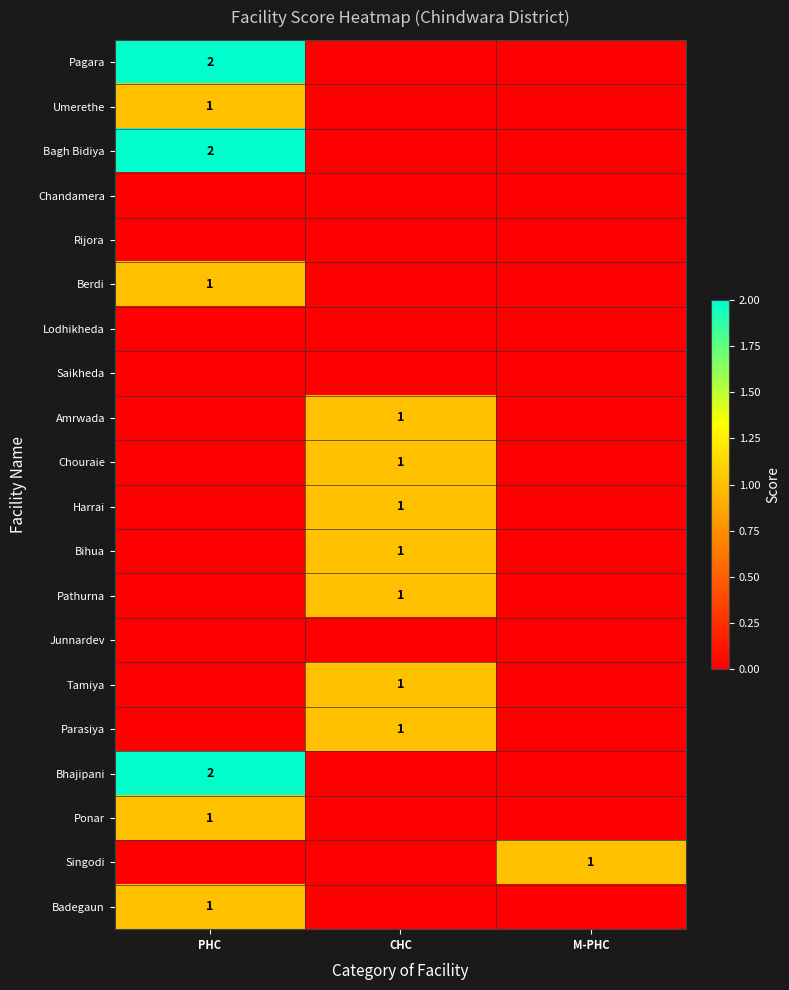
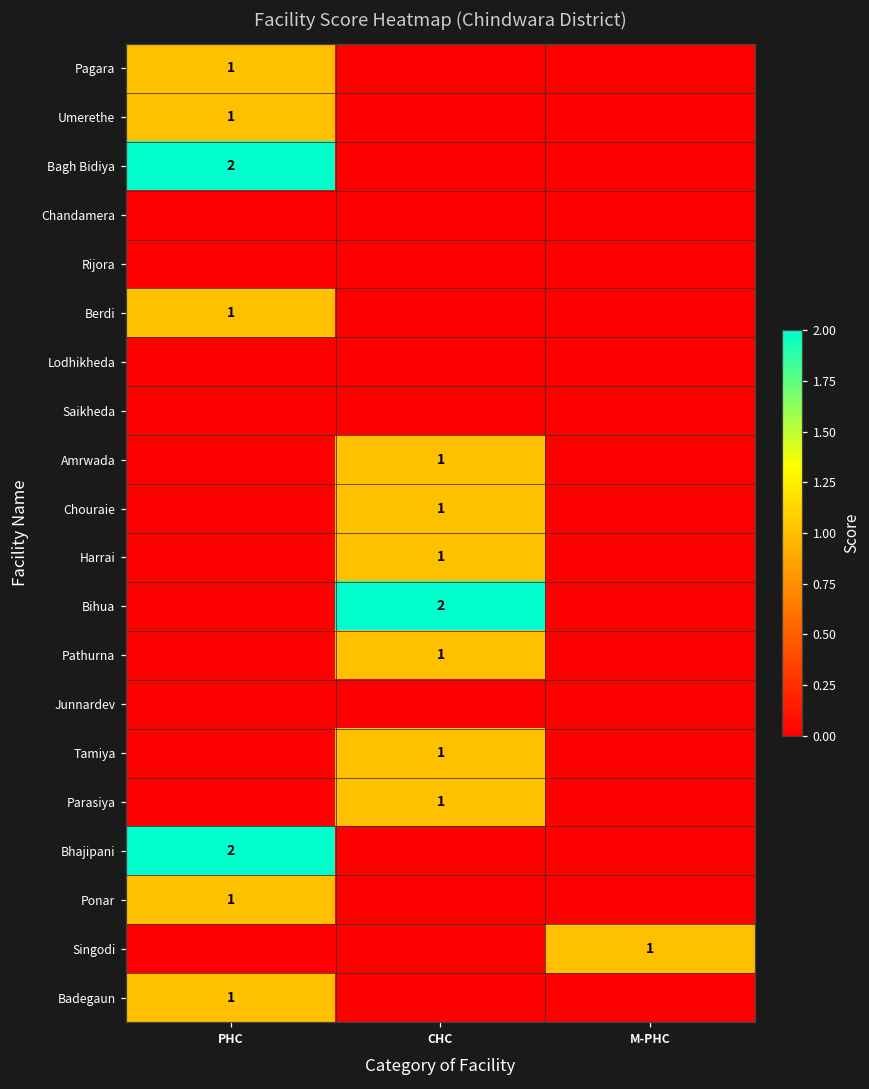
Pagara, PHC: 2 -> 1
Bihua, CHC: 1 -> 2
